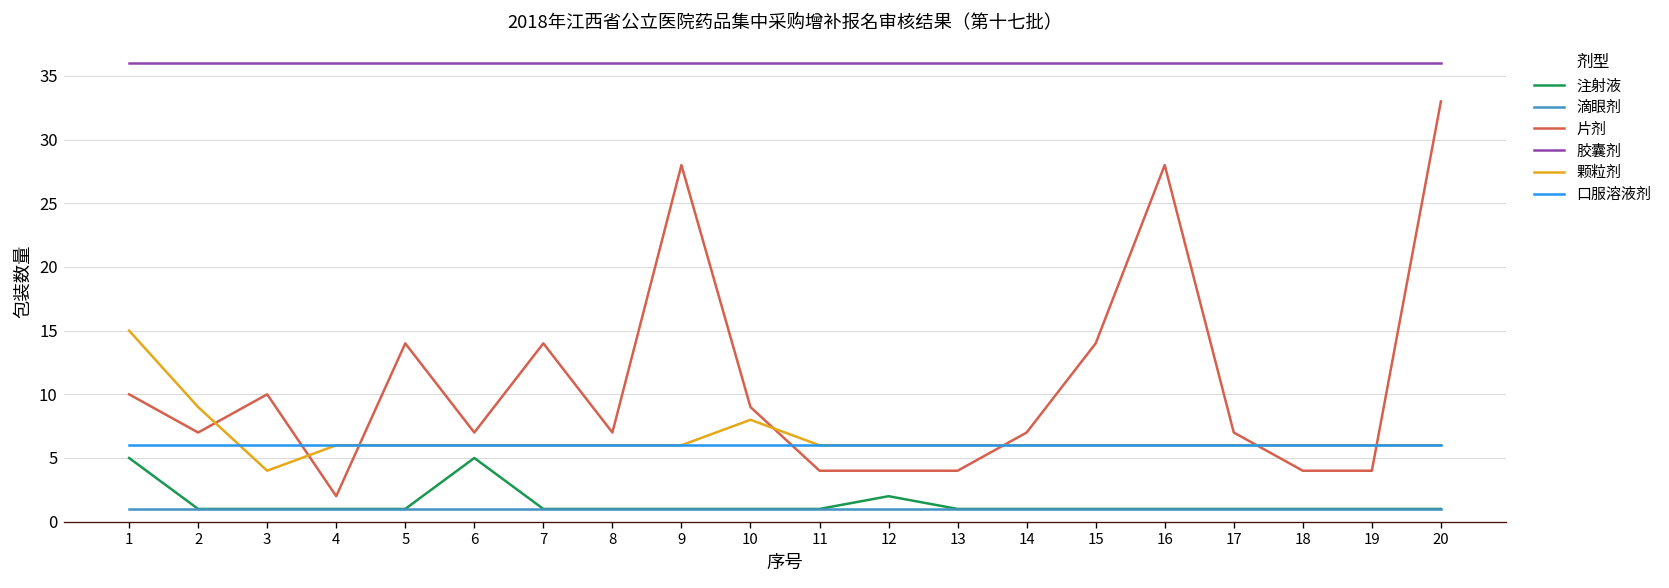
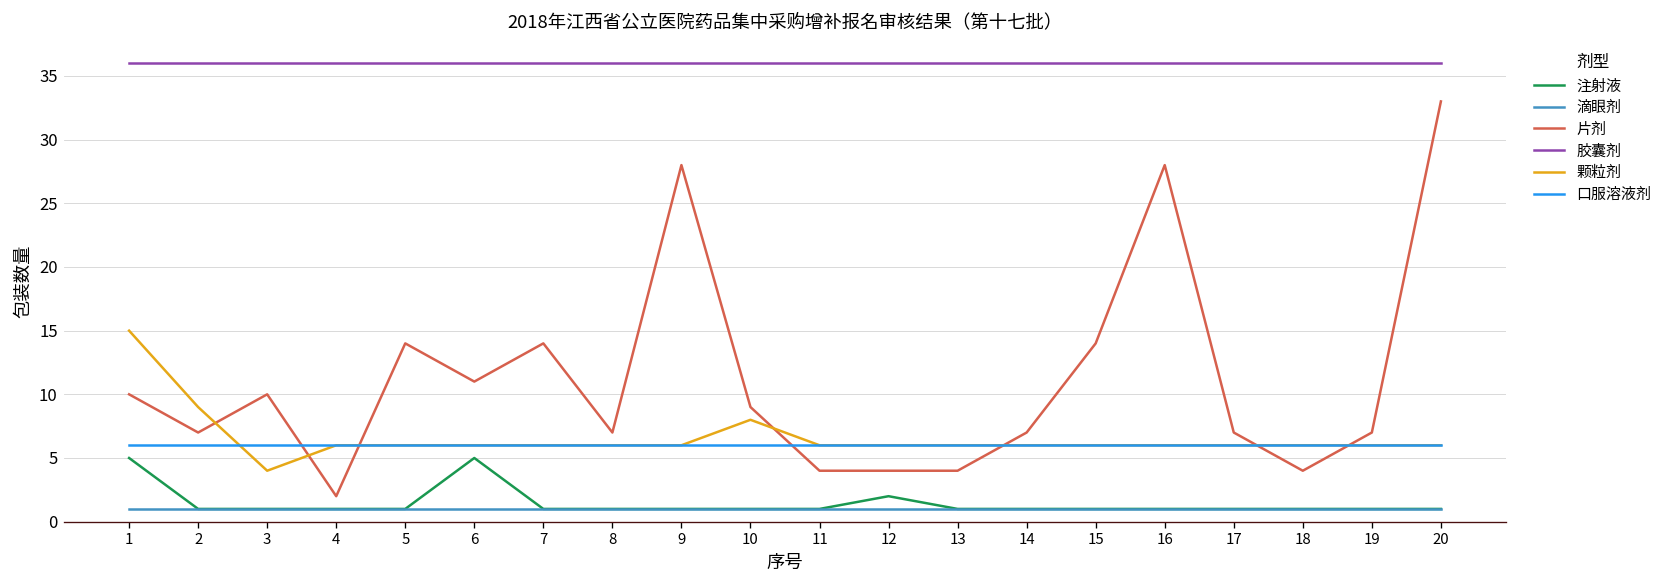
片剂, 6: 7 -> 11
片剂, 19: 4 -> 7
